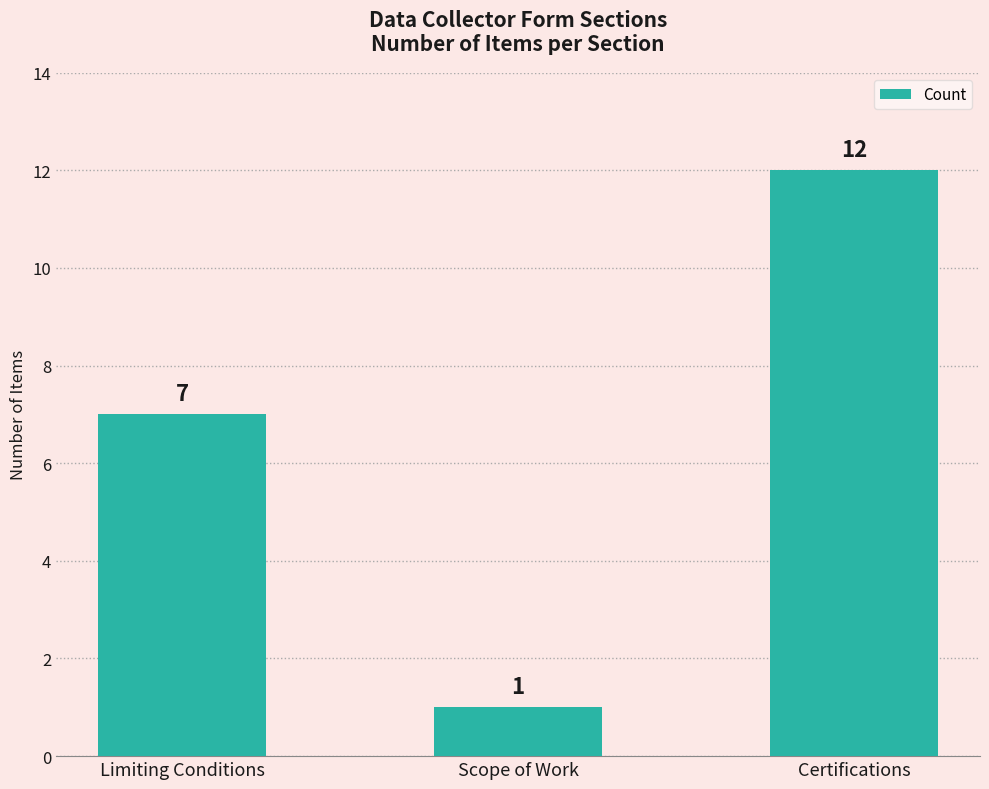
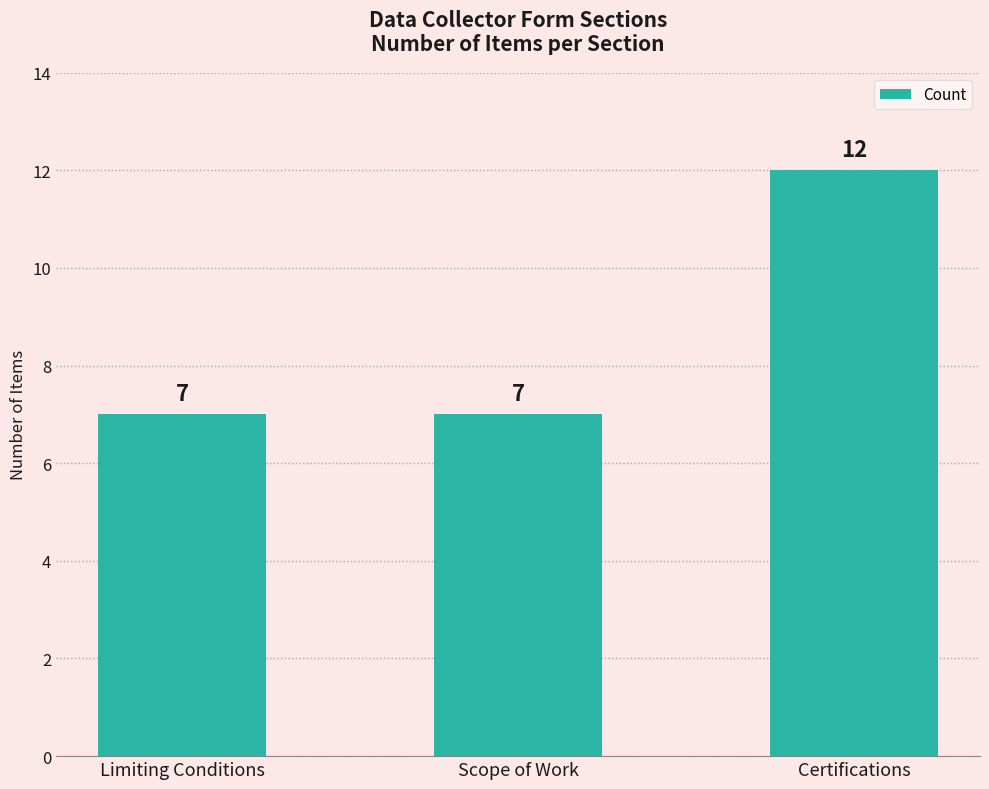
Scope of Work: 1 -> 7
